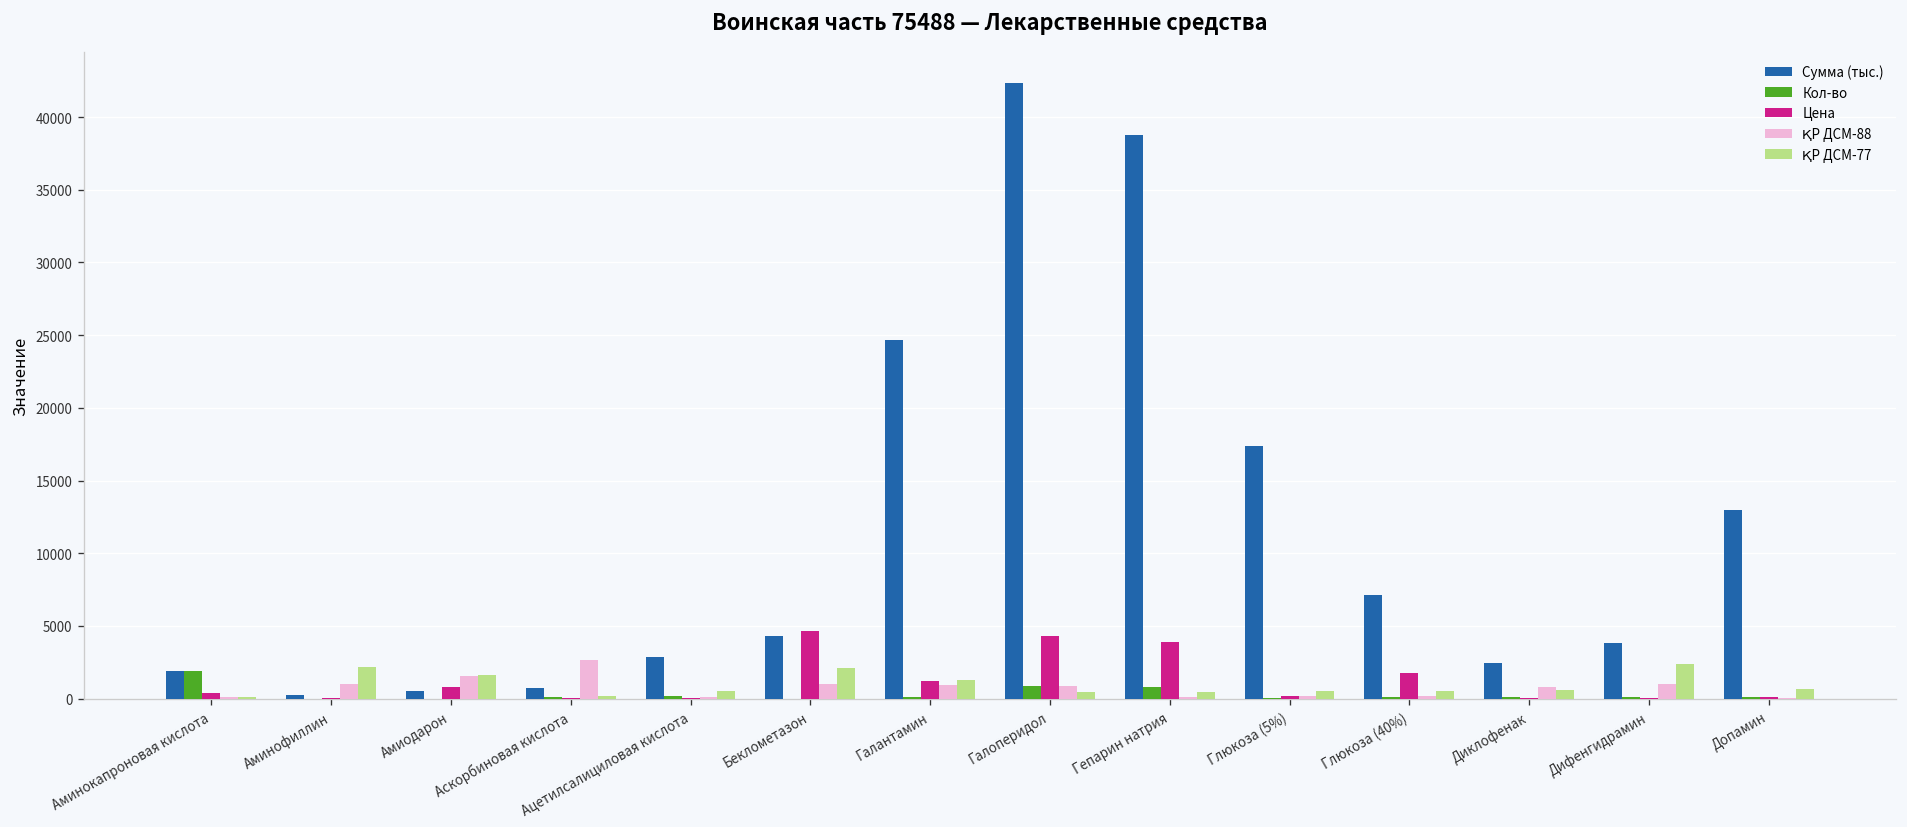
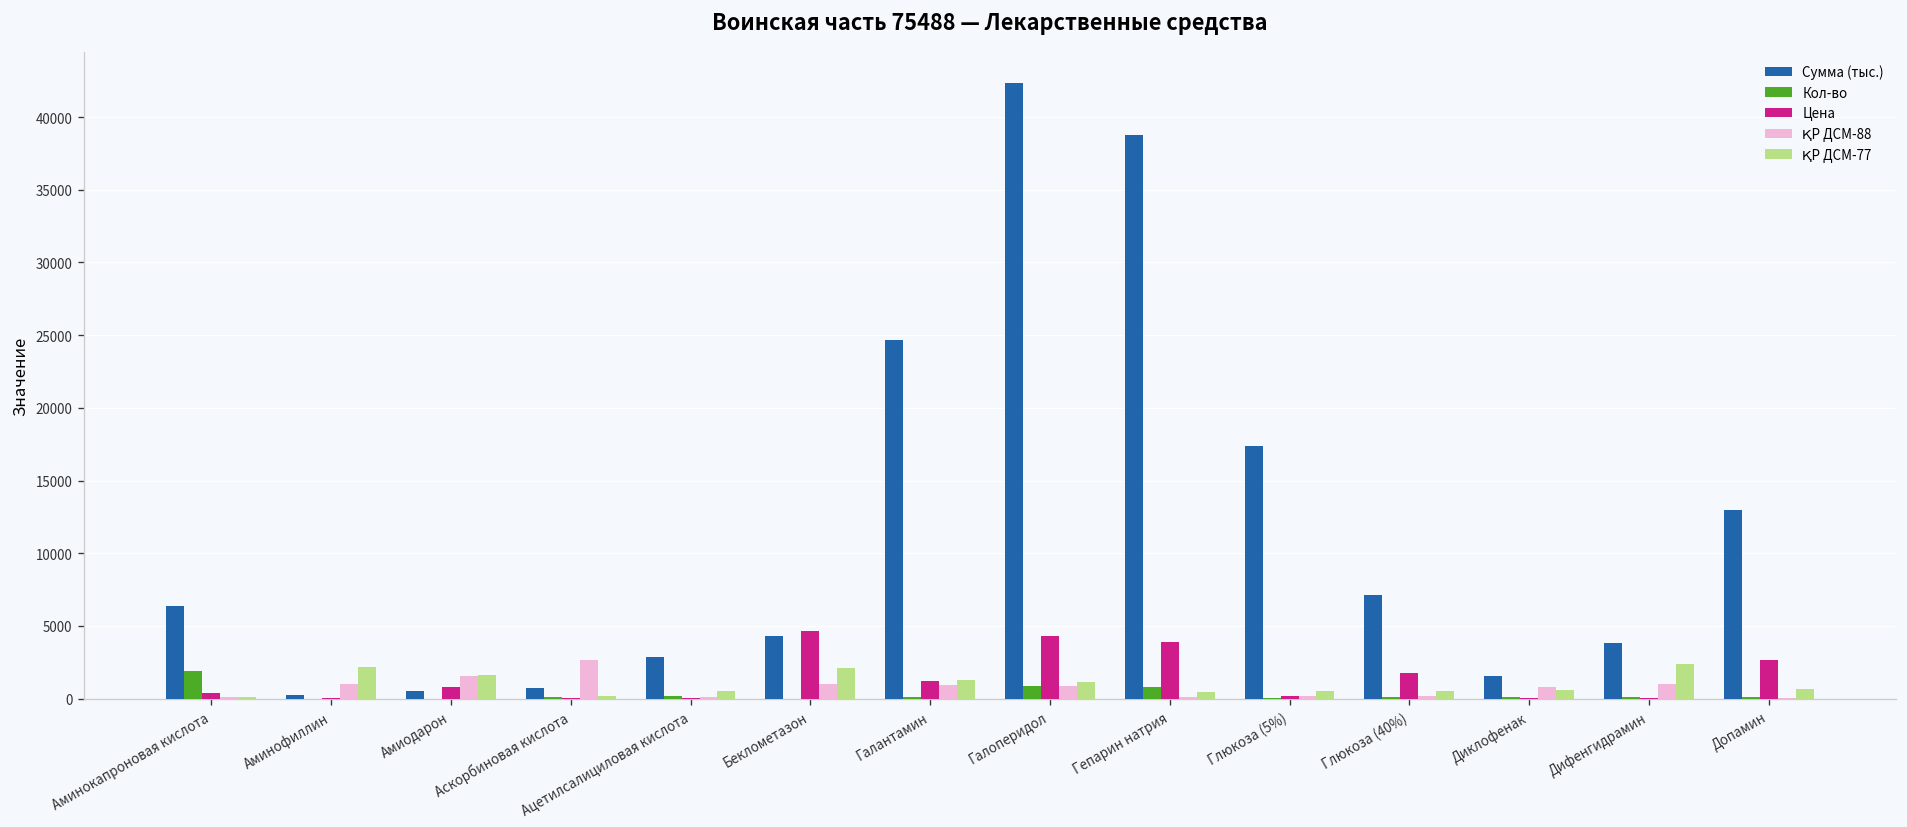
Сумма (тыс.), Аминокапроновая кислота: 1900 -> 6400
ҚР ДСМ-77, Галоперидол: 400 -> 1200
Сумма (тыс.), Диклофенак: 2400 -> 1500
Цена, Допамин: 100 -> 2700
